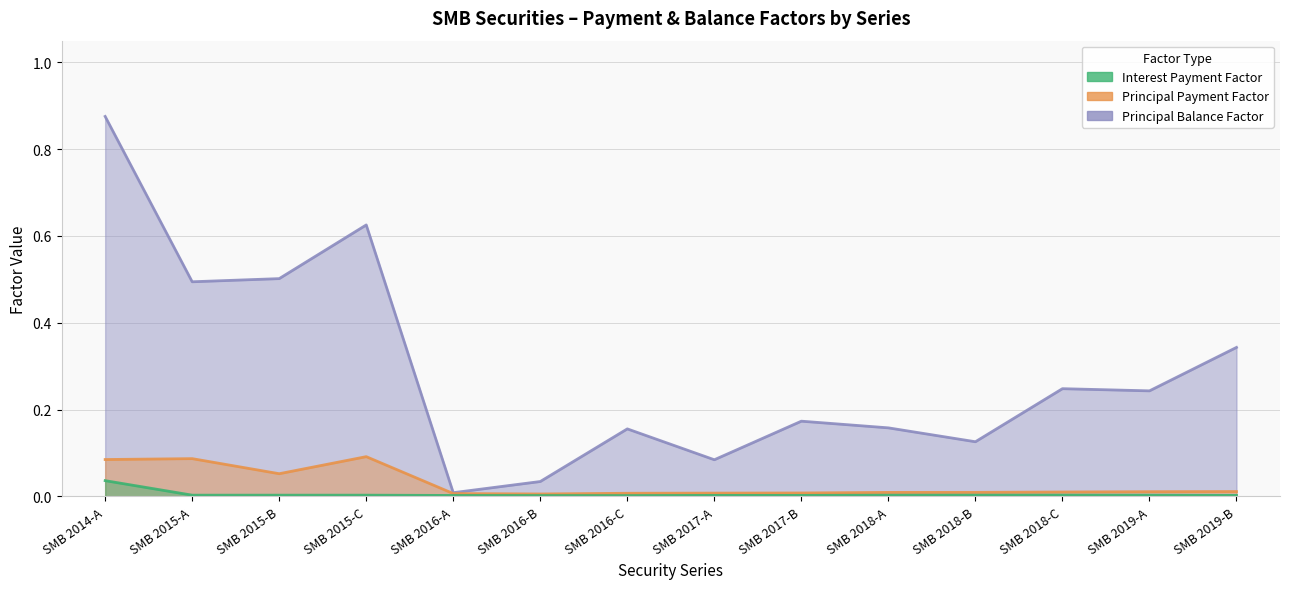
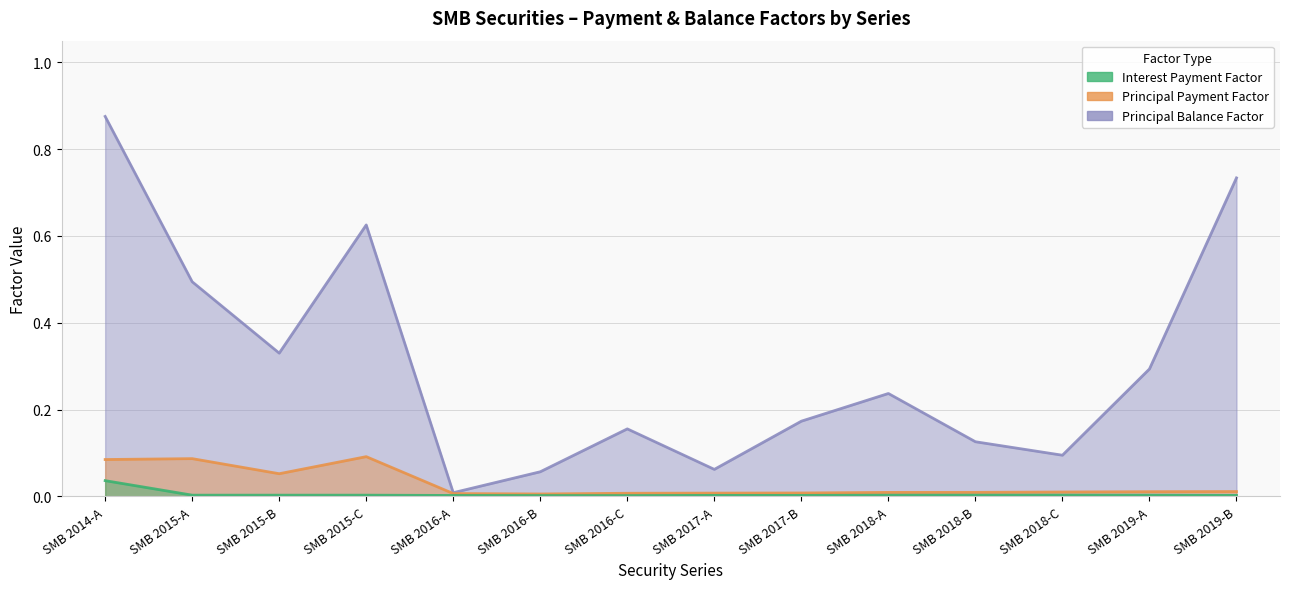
Principal Balance Factor, SMB 2015-B: 0.50 -> 0.33
Principal Balance Factor, SMB 2016-B: 0.03 -> 0.06
Principal Balance Factor, SMB 2017-A: 0.08 -> 0.06
Principal Balance Factor, SMB 2018-A: 0.16 -> 0.24
Principal Balance Factor, SMB 2018-C: 0.25 -> 0.09
Principal Balance Factor, SMB 2019-A: 0.24 -> 0.29
Principal Balance Factor, SMB 2019-B: 0.34 -> 0.73
